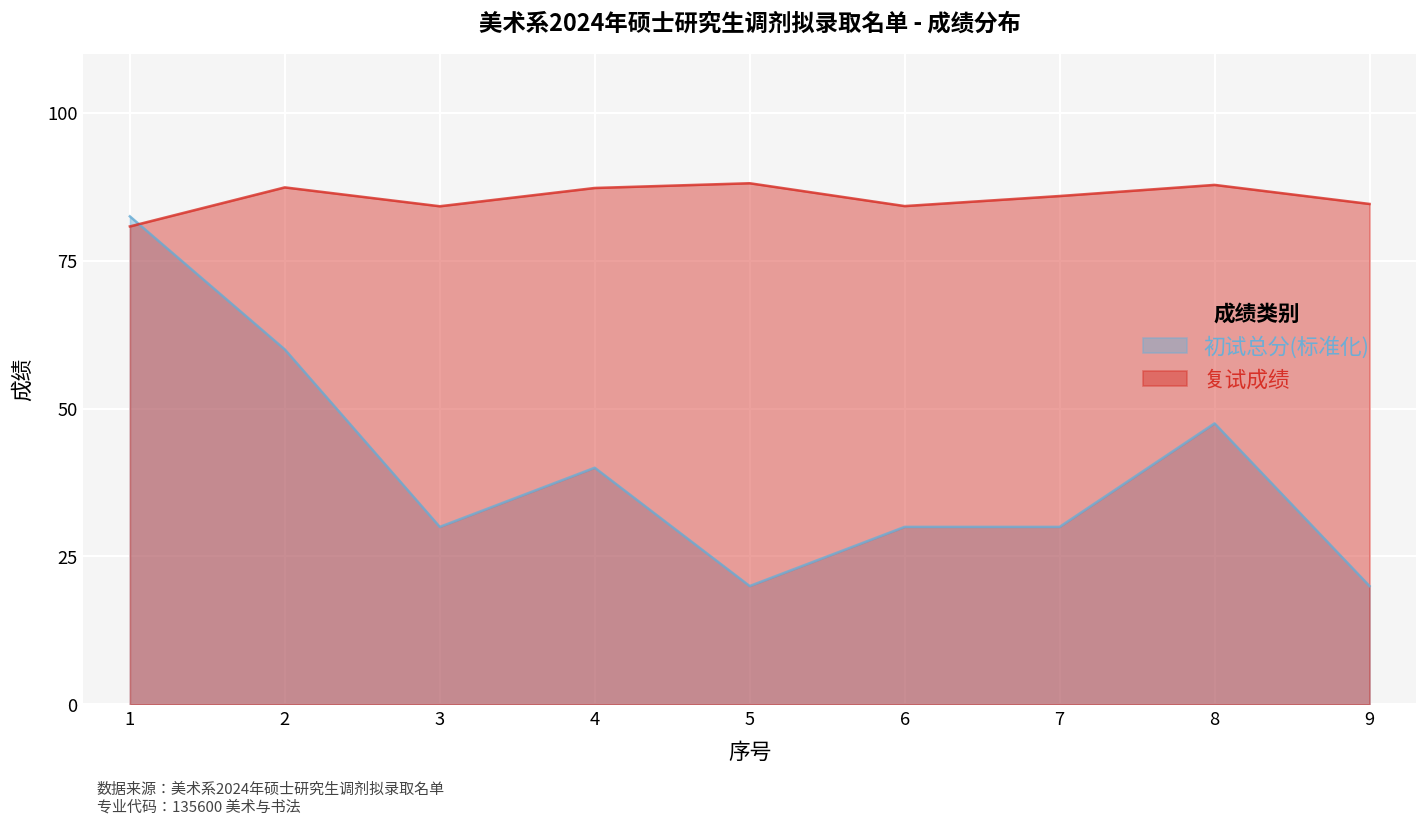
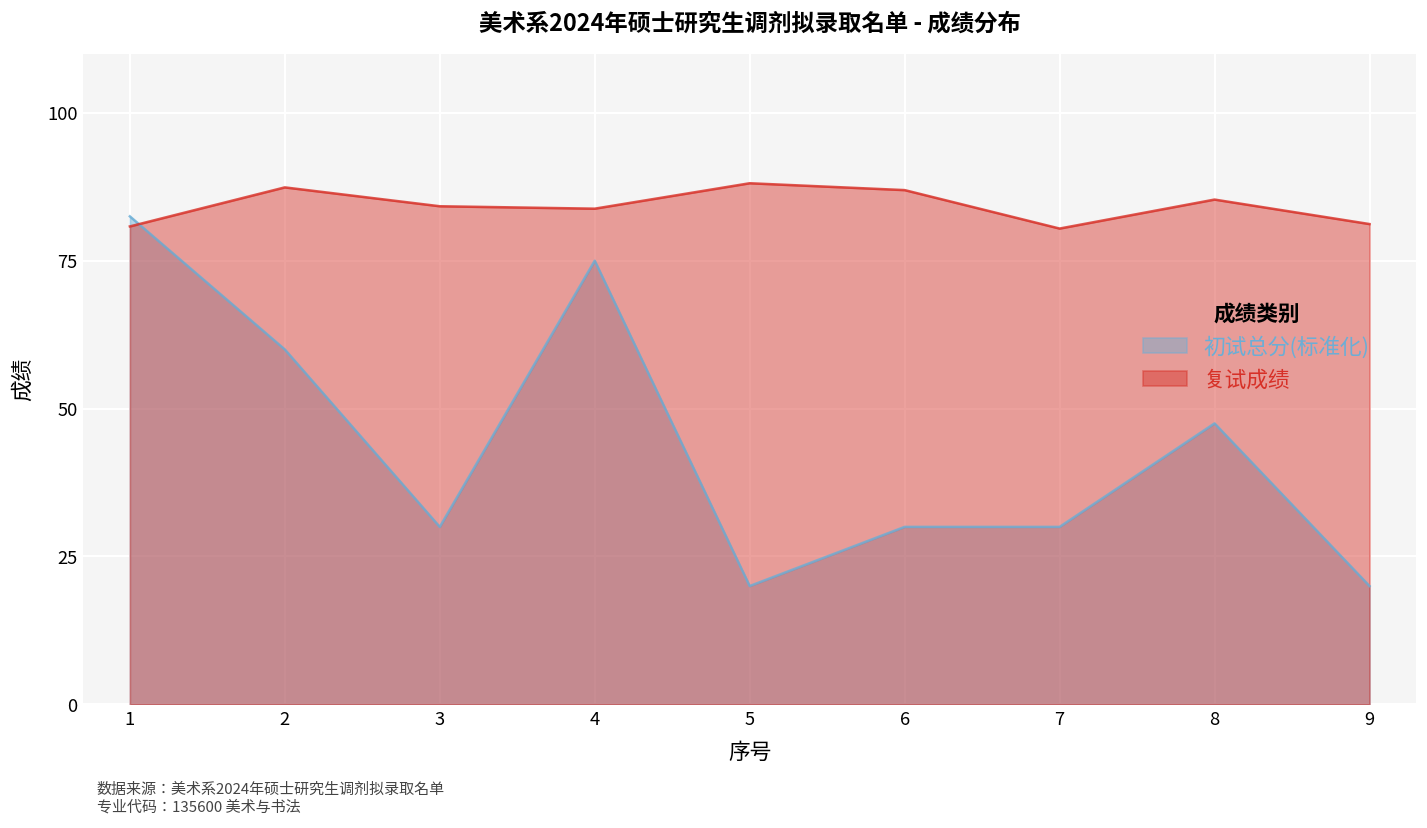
初试总分(标准化), 4: 40 -> 75
复试成绩, 4: 87 -> 84
复试成绩, 6: 84 -> 87
复试成绩, 7: 86 -> 80
复试成绩, 8: 88 -> 85
复试成绩, 9: 85 -> 81
